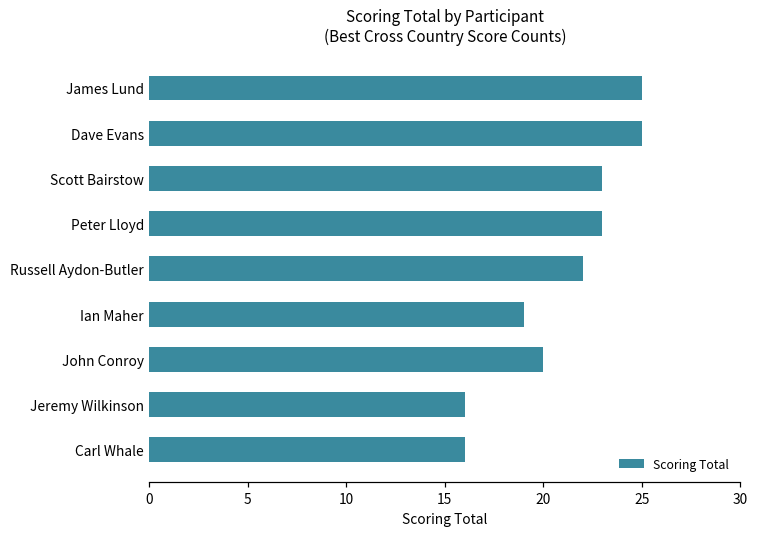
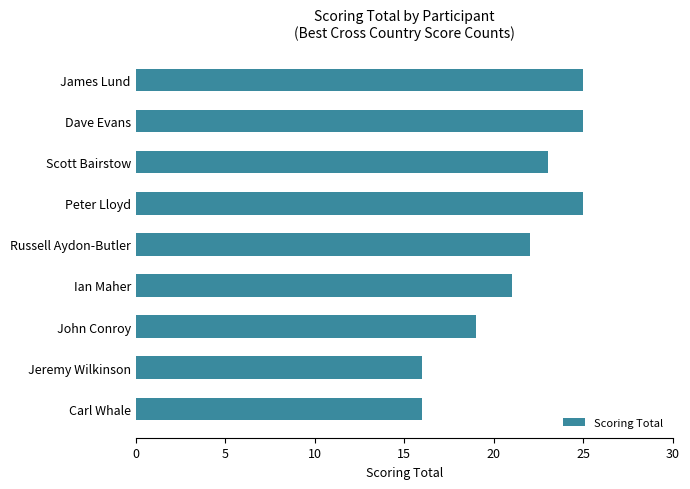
Peter Lloyd: 23 -> 25
Ian Maher: 19 -> 21
John Conroy: 20 -> 19
